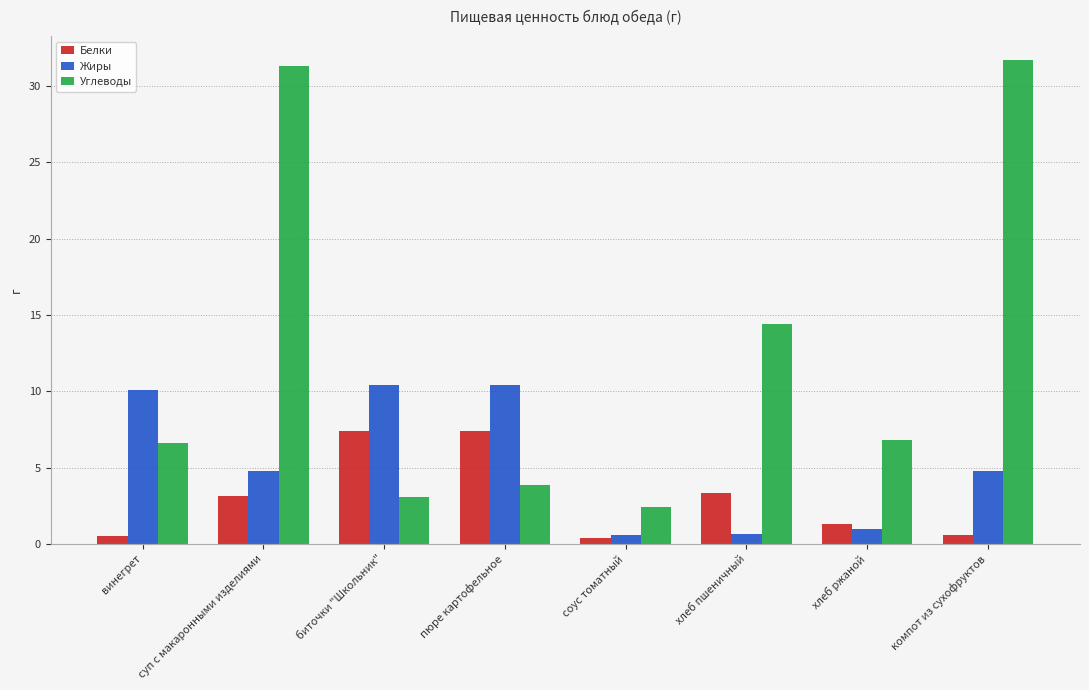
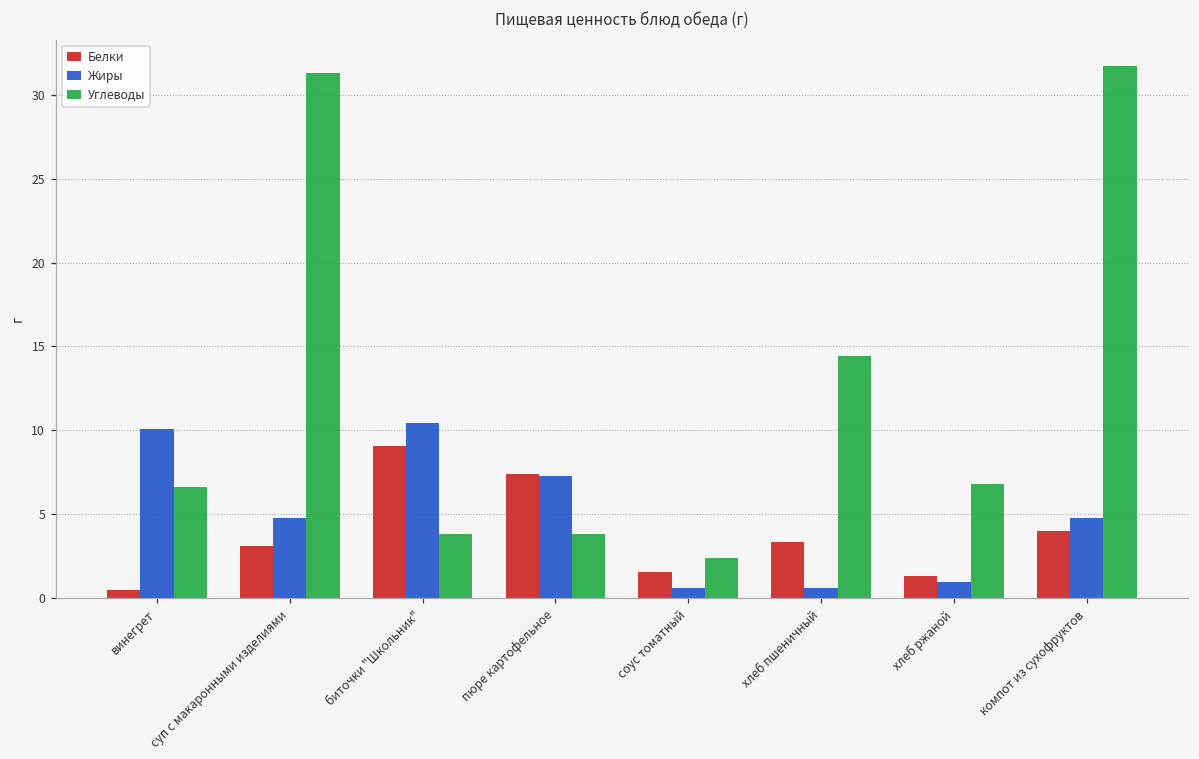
Белки, биточки "Школьник": 7.4 -> 9.1
Углеводы, биточки "Школьник": 3.1 -> 3.9
Жиры, пюре картофельное: 10.4 -> 7.3
Белки, соус томатный: 0.4 -> 1.6
Белки, компот из сухофруктов: 0.6 -> 4.0
